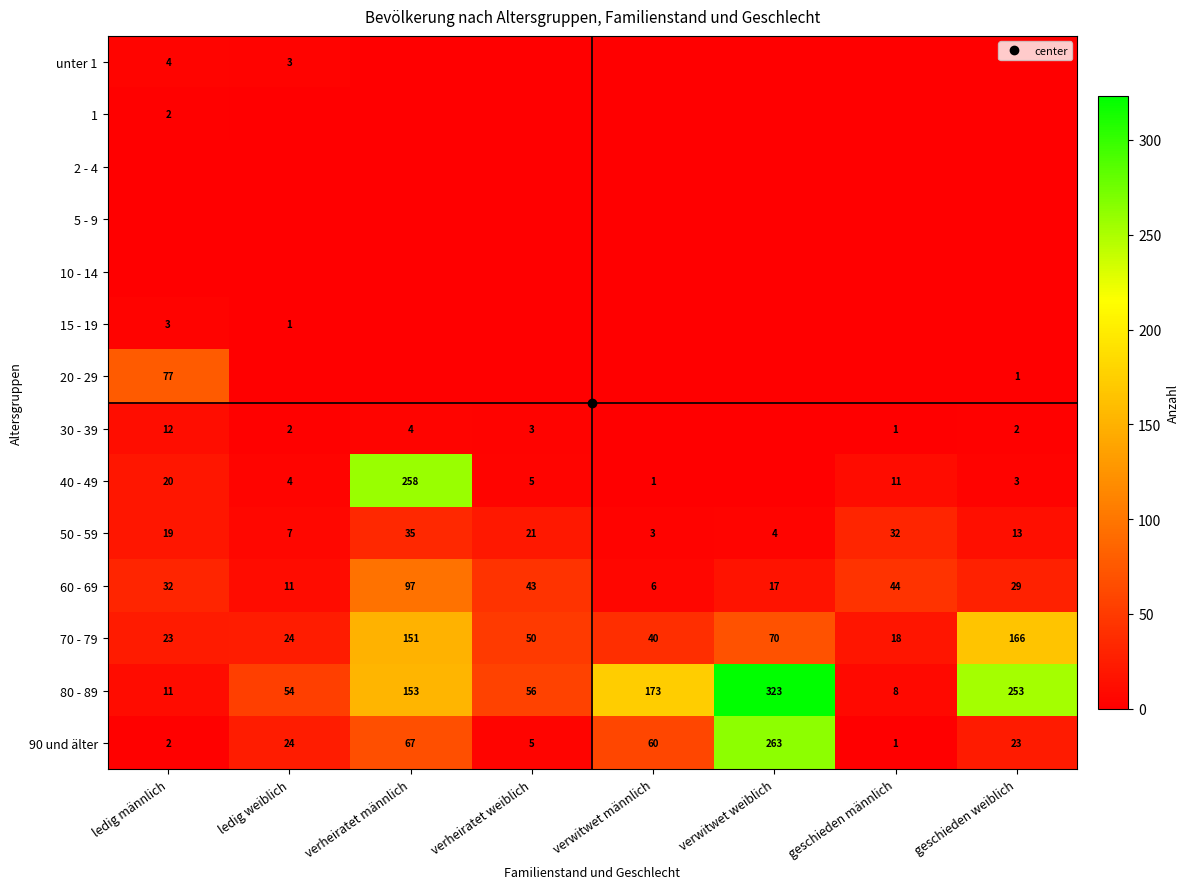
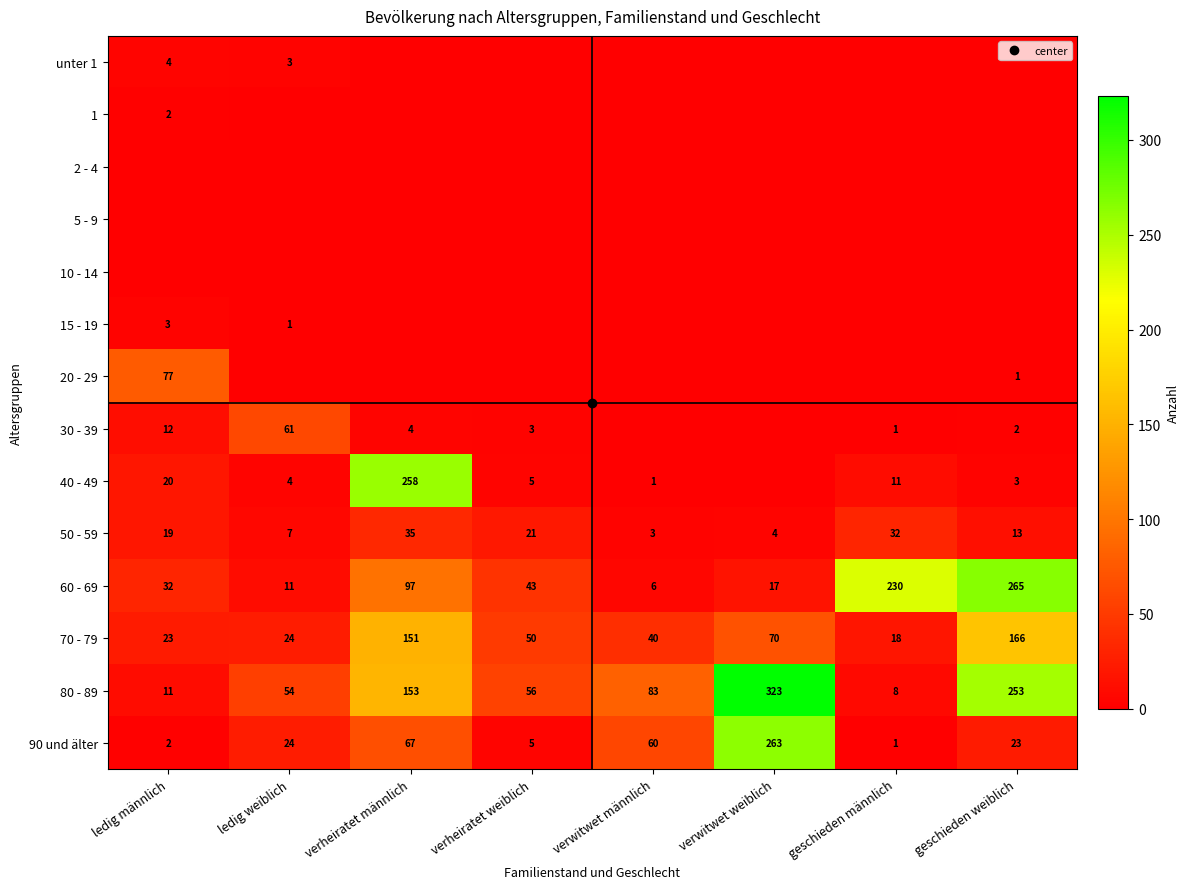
30 - 39, ledig weiblich: 2 -> 61
60 - 69, geschieden männlich: 44 -> 230
60 - 69, geschieden weiblich: 29 -> 265
80 - 89, verwitwet männlich: 173 -> 83
